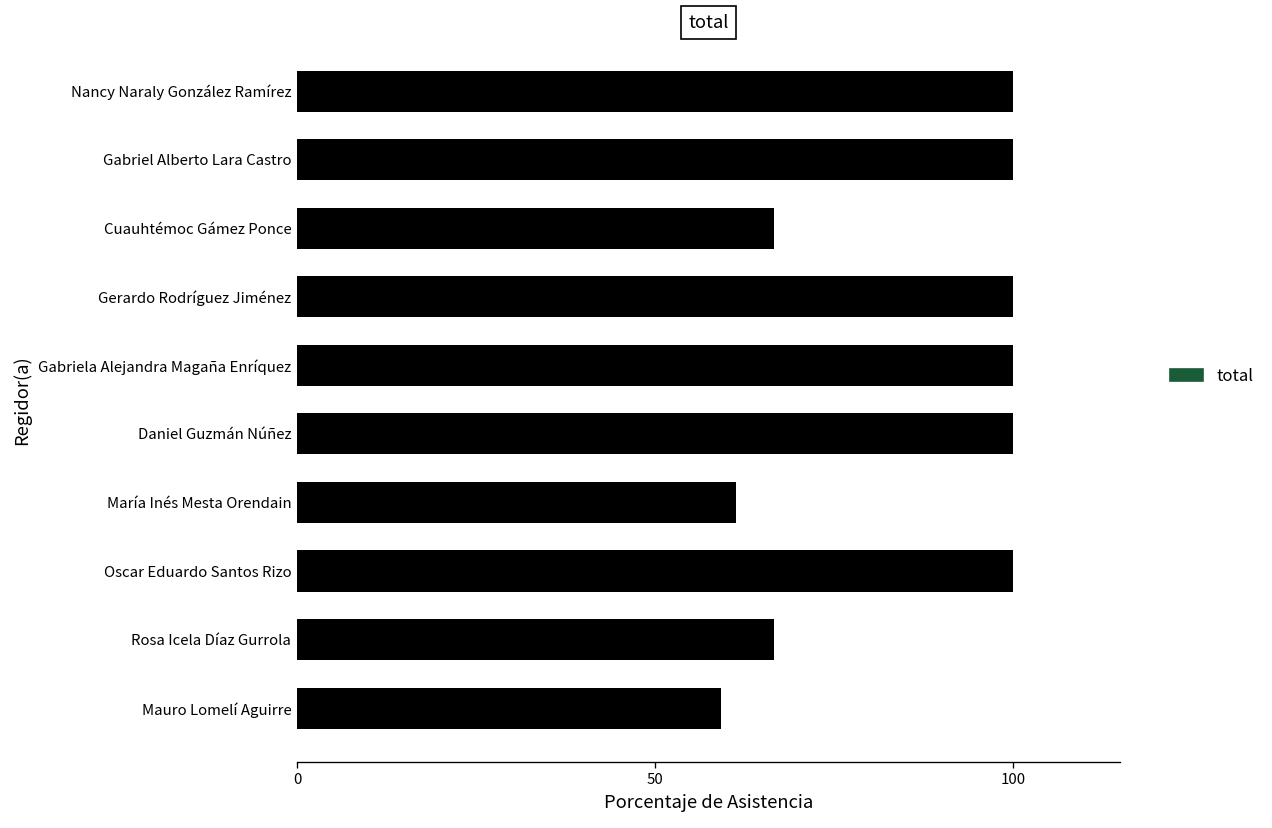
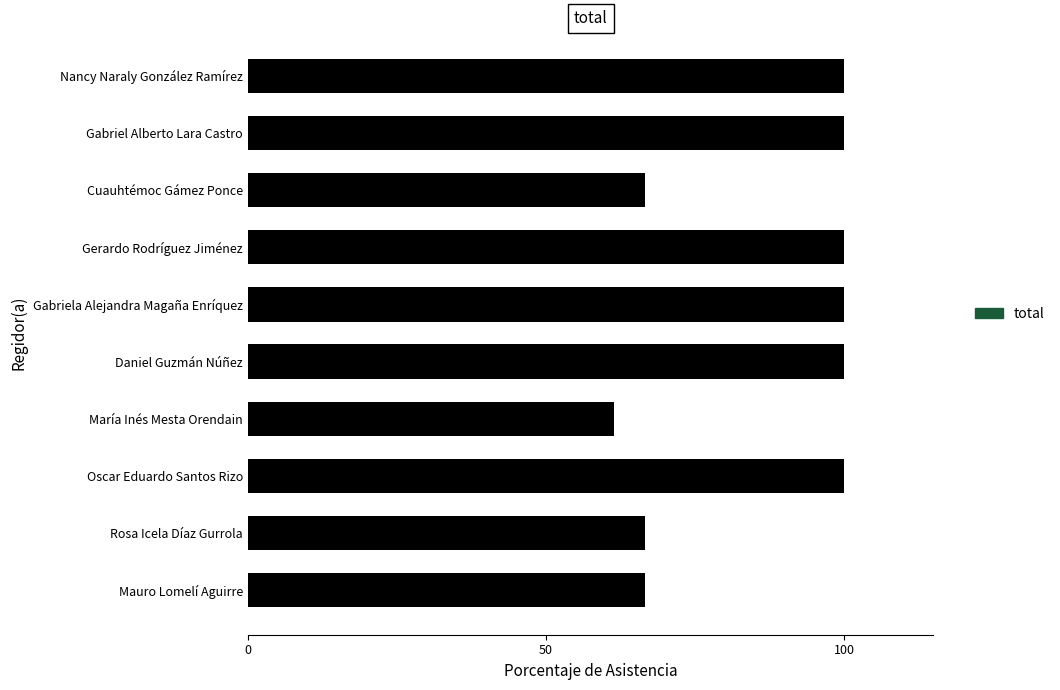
Mauro Lomelí Aguirre: 59 -> 67
